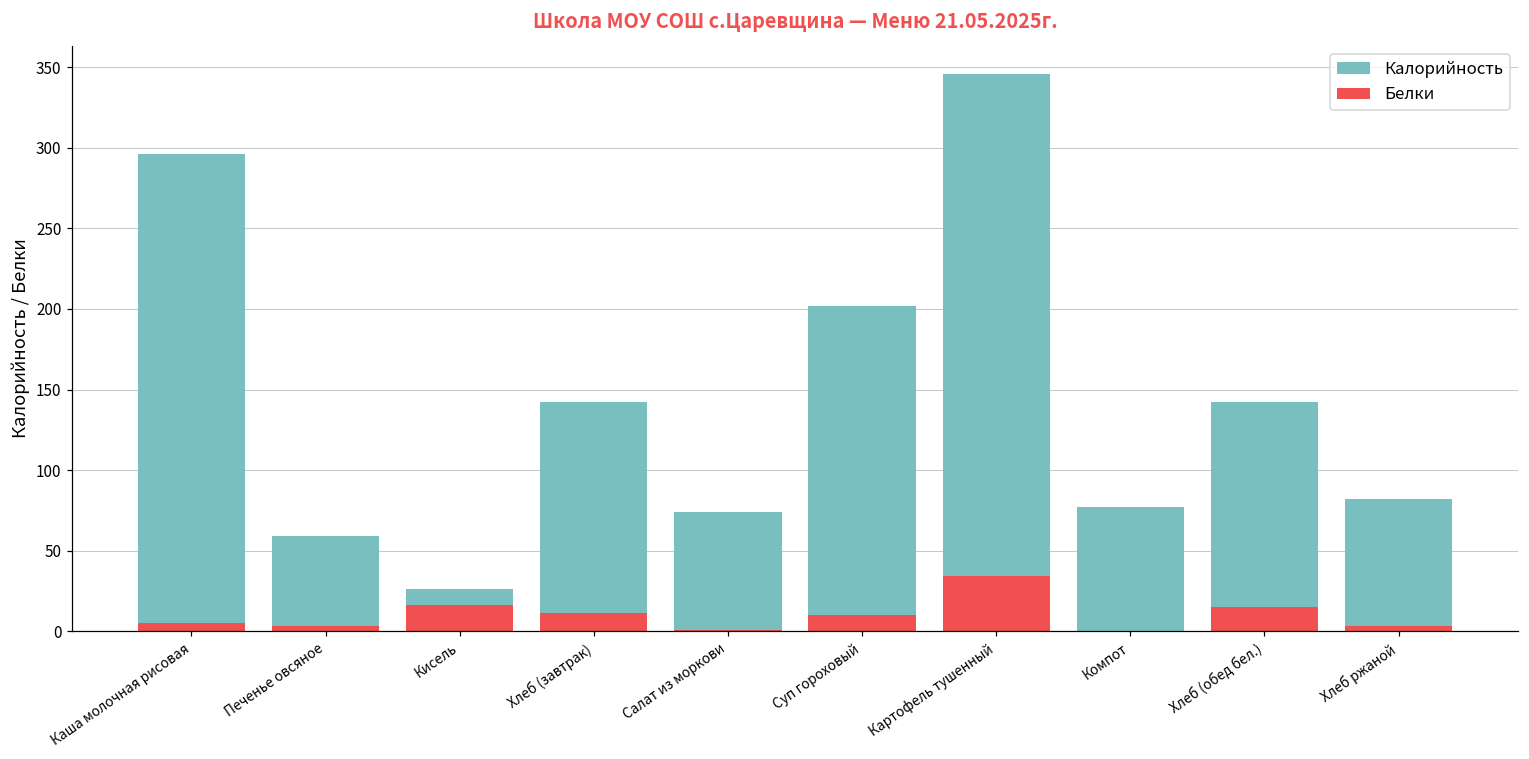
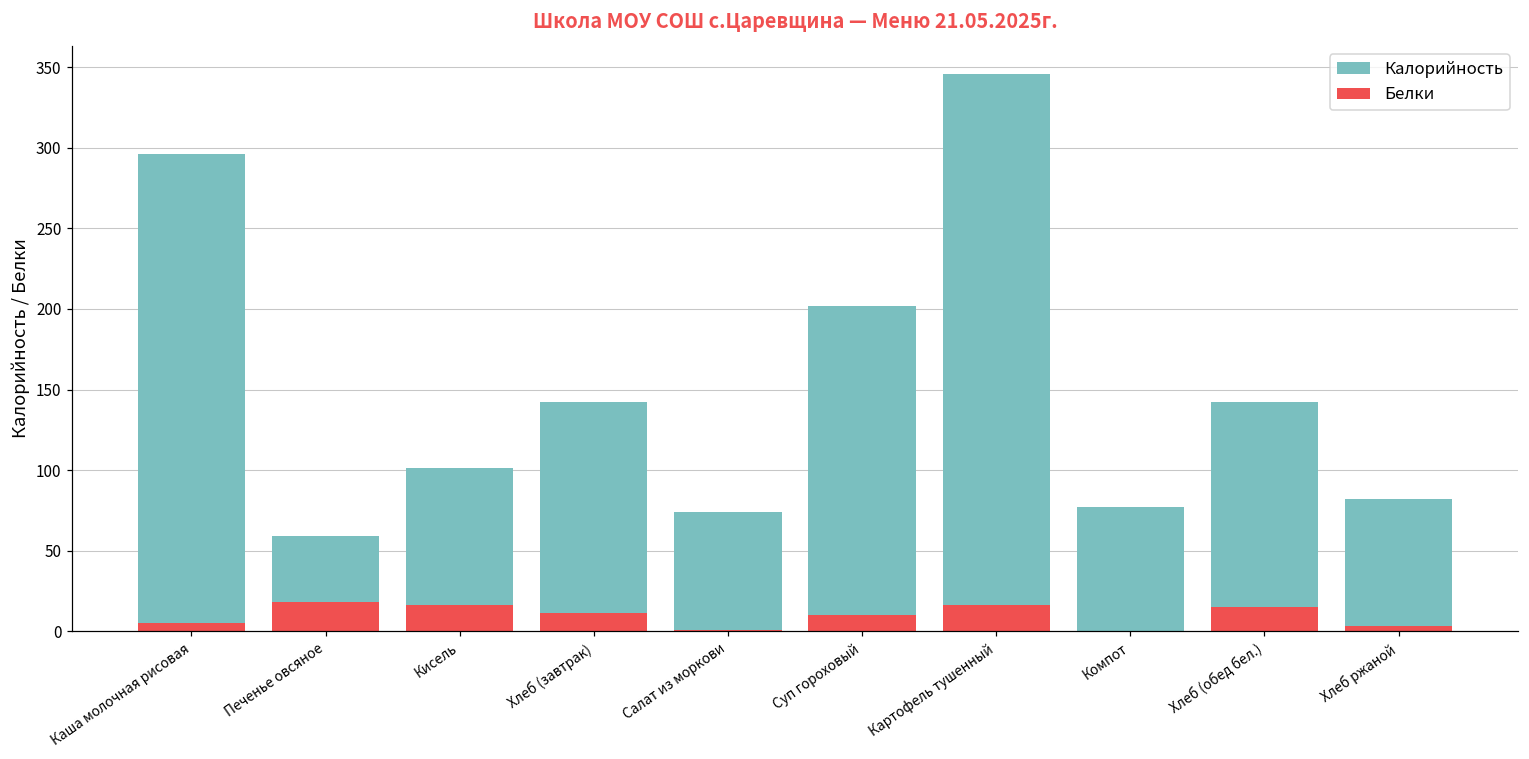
Белки, Печенье овсяное: 3 -> 18
Калорийность, Кисель: 26 -> 101
Белки, Картофель тушенный: 34 -> 16
